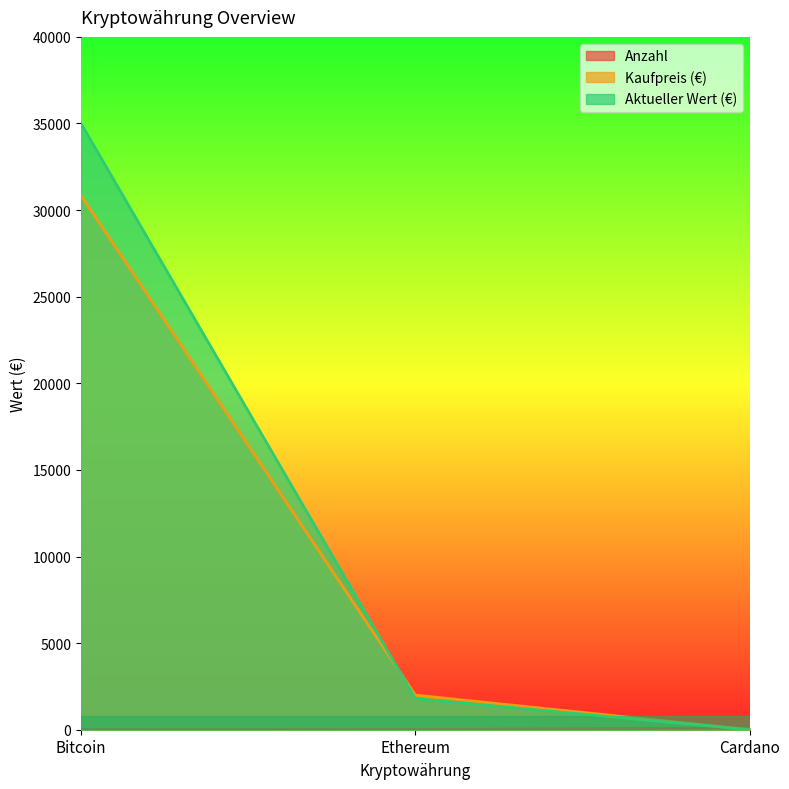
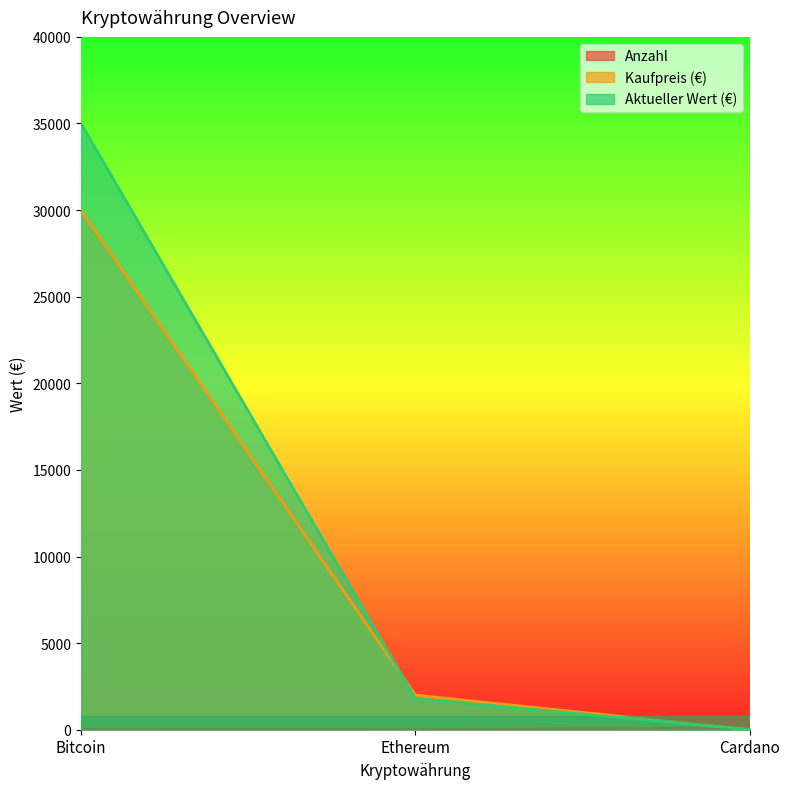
Kaufpreis (€), Bitcoin: 30800 -> 30000
